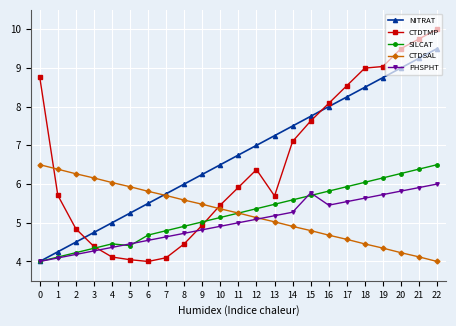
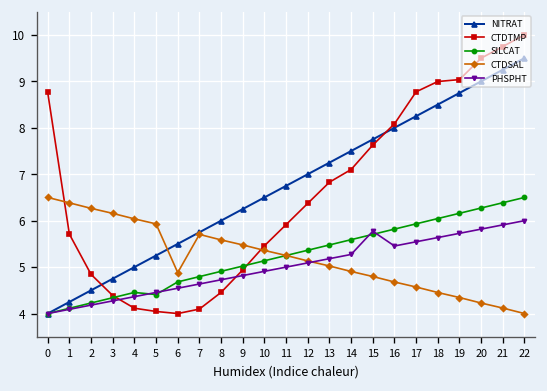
CTDSAL, 6: 5.8 -> 4.9
CTDTMP, 13: 5.7 -> 6.8
CTDTMP, 17: 8.5 -> 8.8
